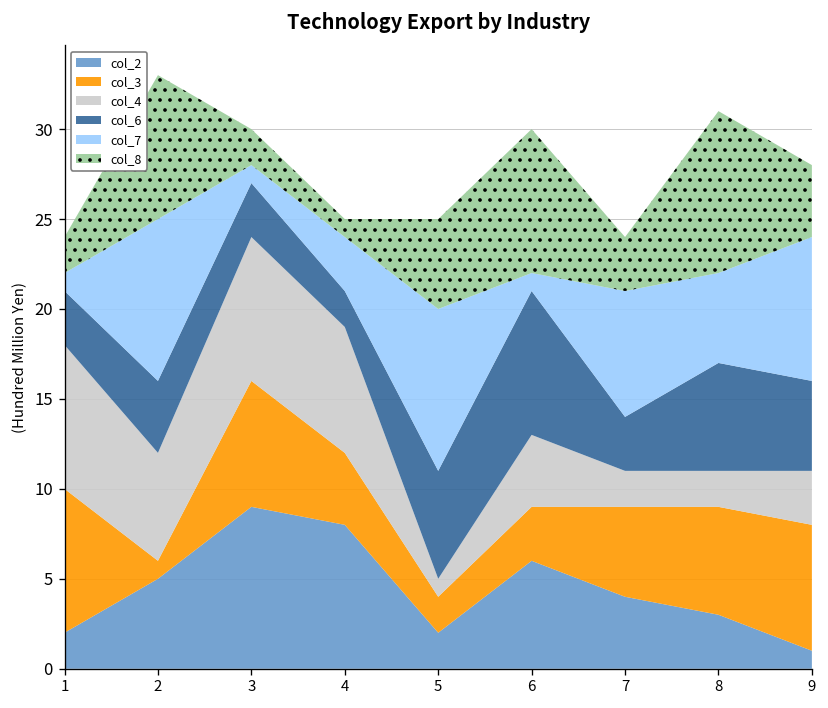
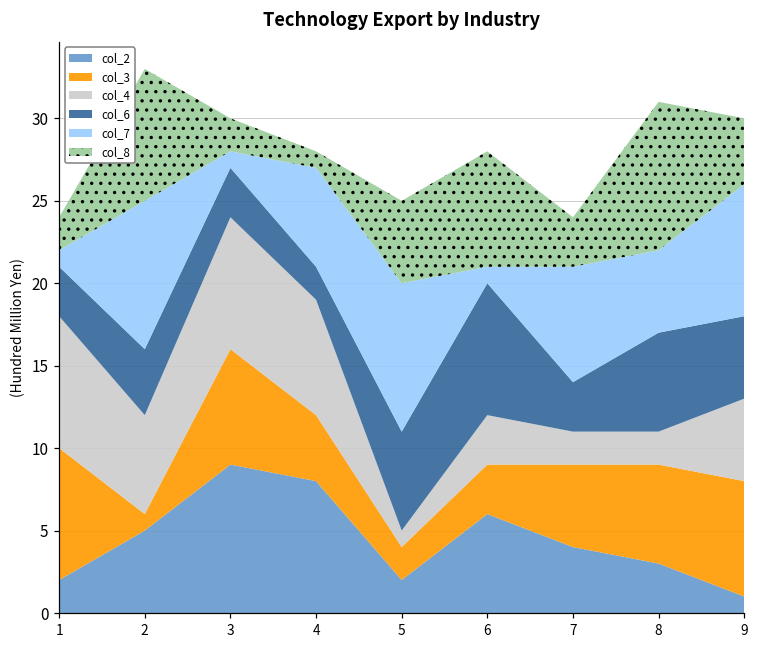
col_7, 4: 3 -> 6
col_4, 6: 4 -> 3
col_8, 6: 8 -> 7
col_4, 9: 3 -> 5
